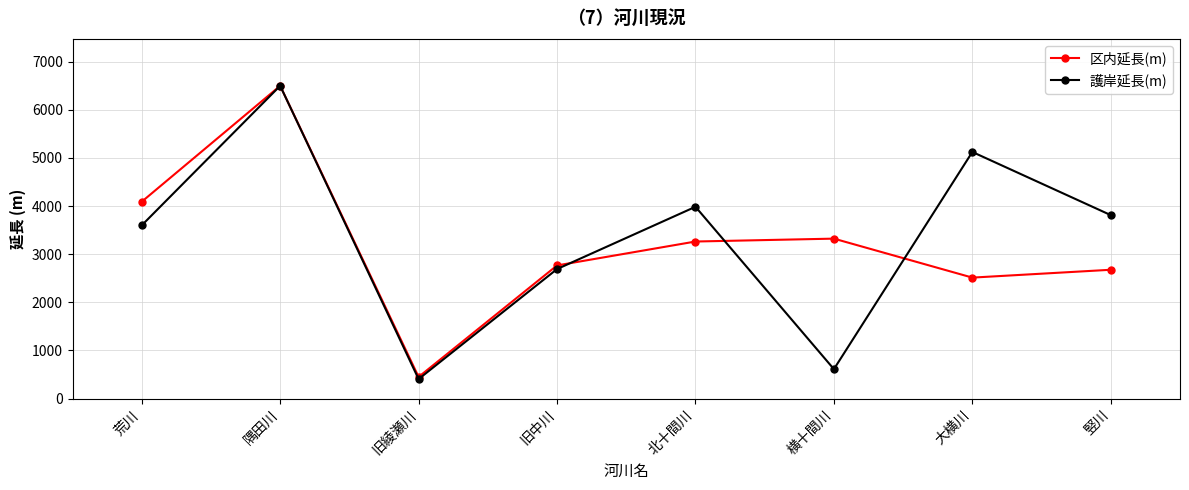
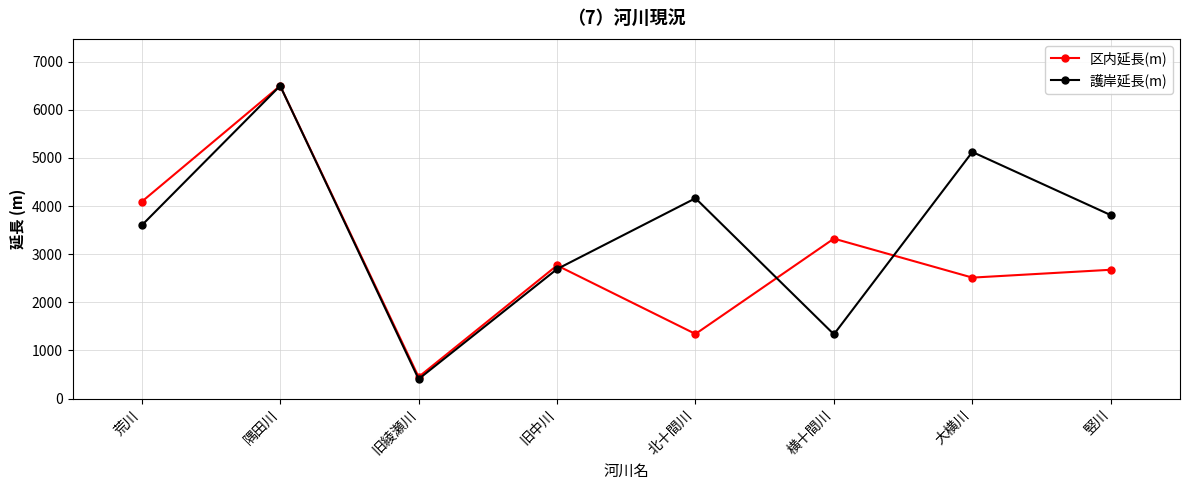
区内延長(m), 北十間川: 3300 -> 1300
護岸延長(m), 北十間川: 4000 -> 4200
護岸延長(m), 横十間川: 600 -> 1300
